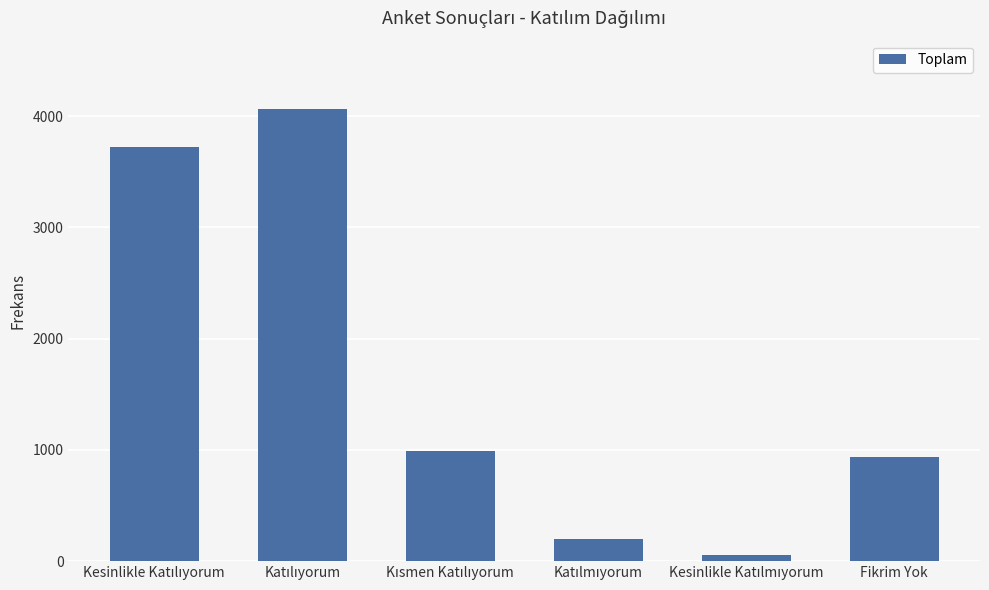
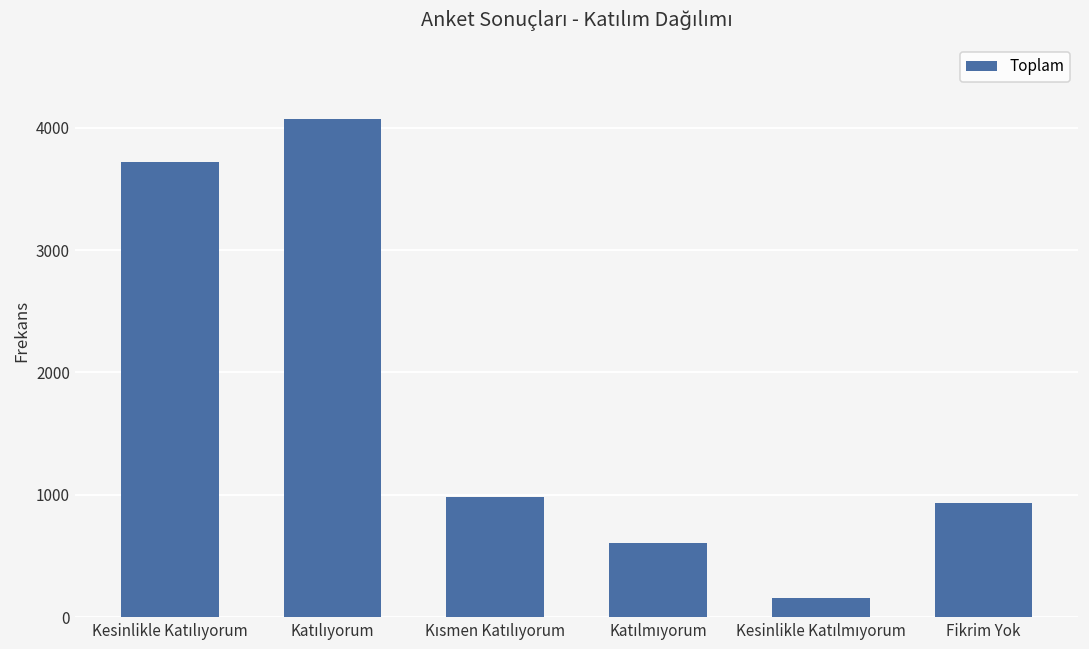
Katılmıyorum: 200 -> 600
Kesinlikle Katılmıyorum: 50 -> 160
